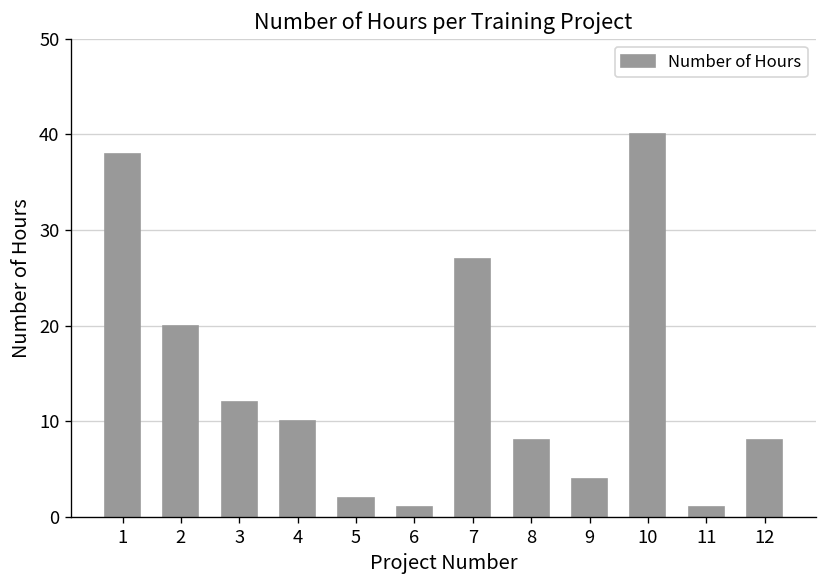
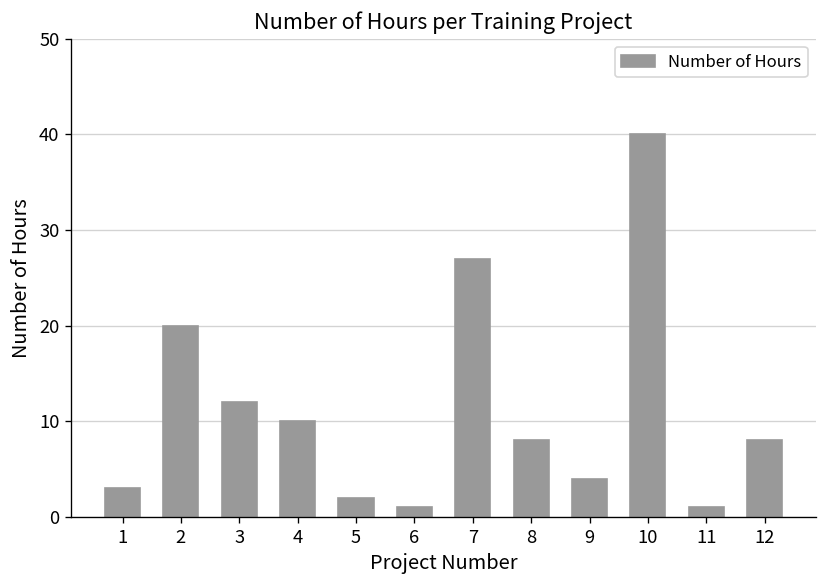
1: 38 -> 3
